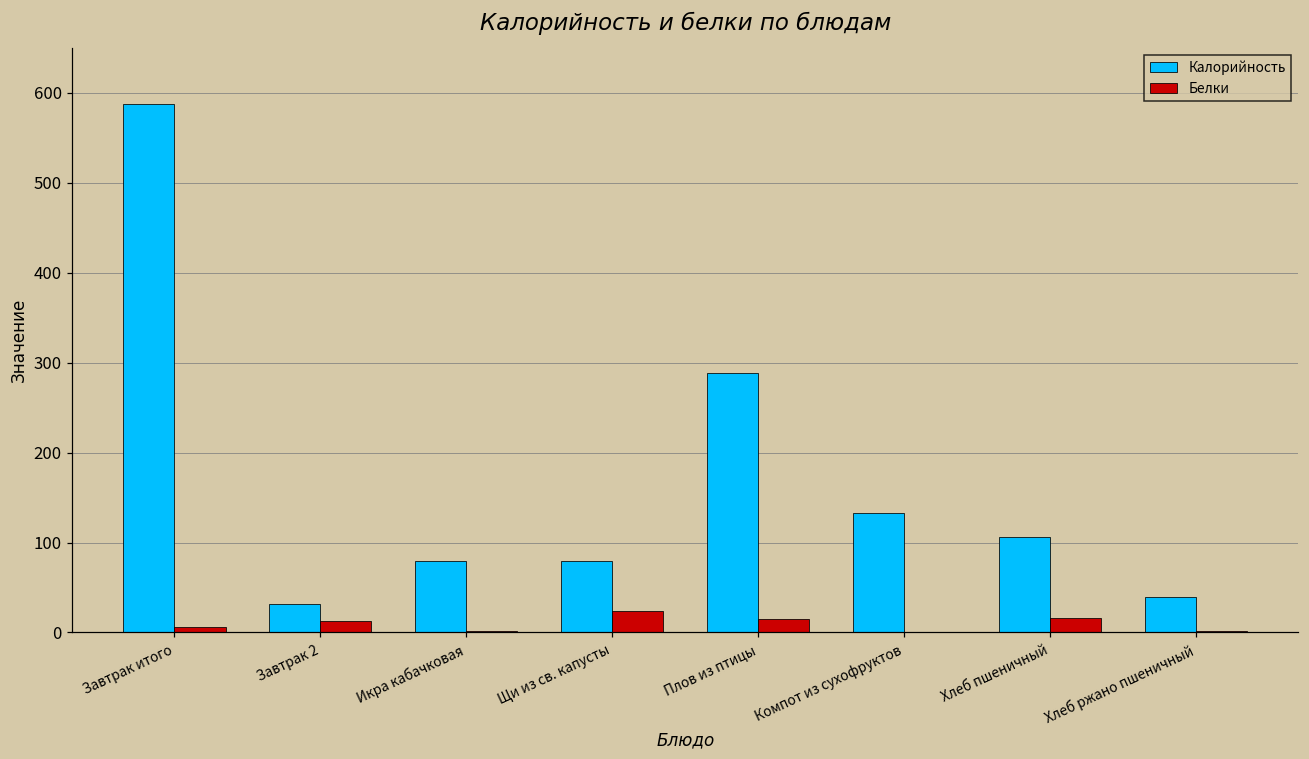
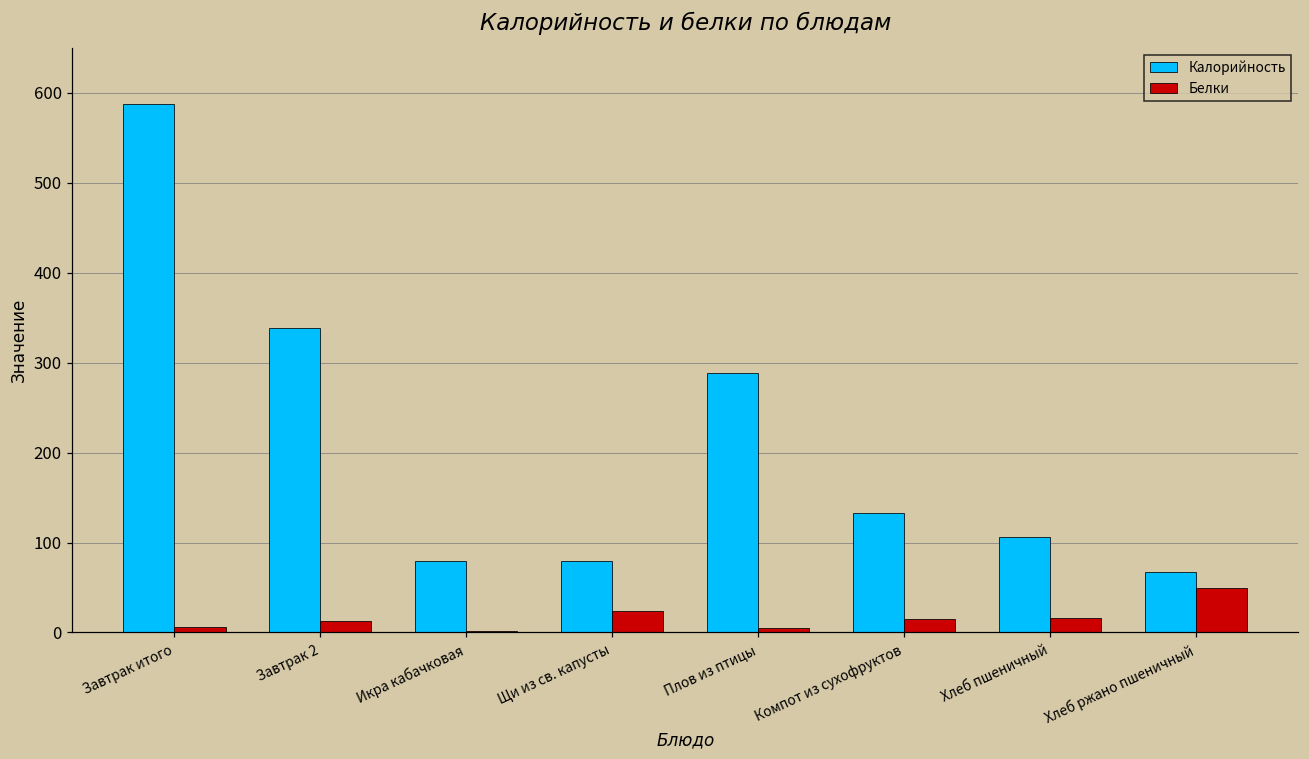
Калорийность, Завтрак 2: 30 -> 340
Белки, Плов из птицы: 20 -> 10
Белки, Компот из сухофруктов: 0 -> 20
Калорийность, Хлеб ржано пшеничный: 40 -> 70
Белки, Хлеб ржано пшеничный: 0 -> 50
